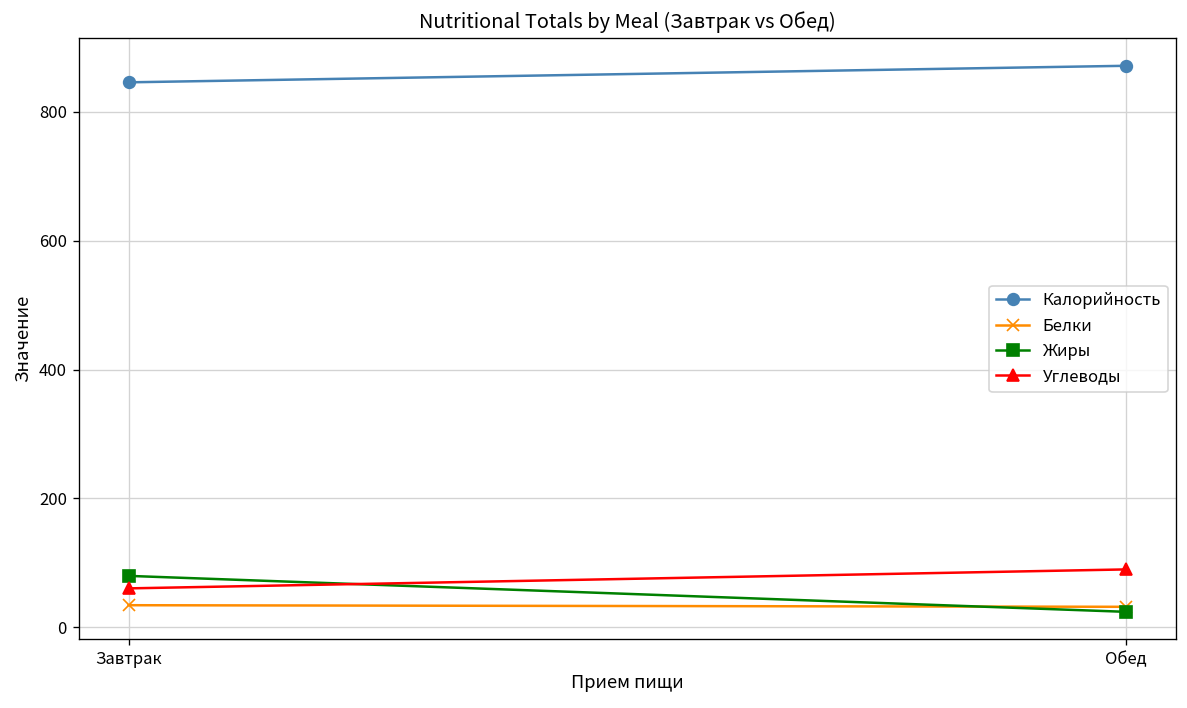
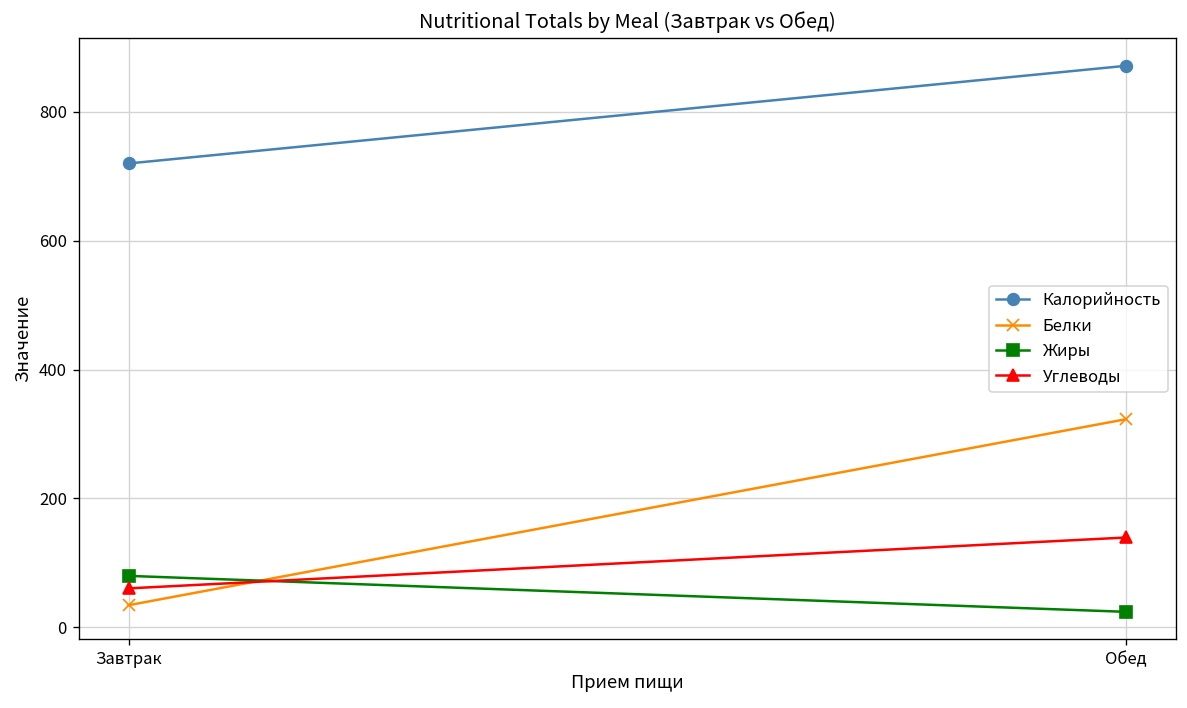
Калорийность, Завтрак: 850 -> 720
Белки, Обед: 30 -> 320
Углеводы, Обед: 90 -> 140
